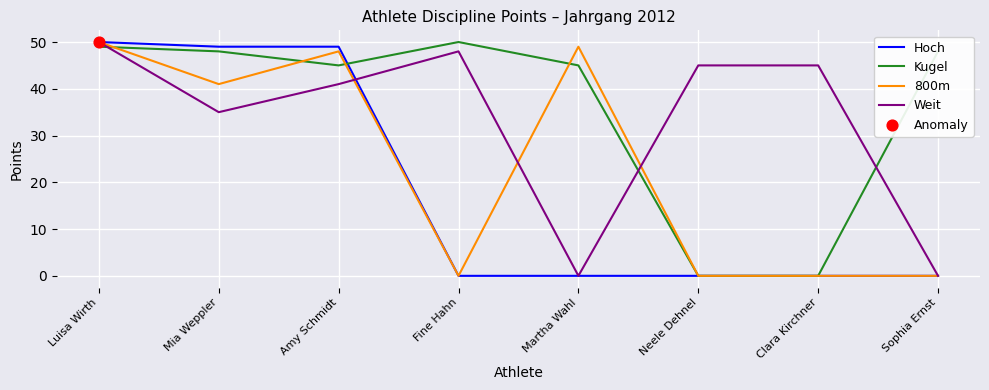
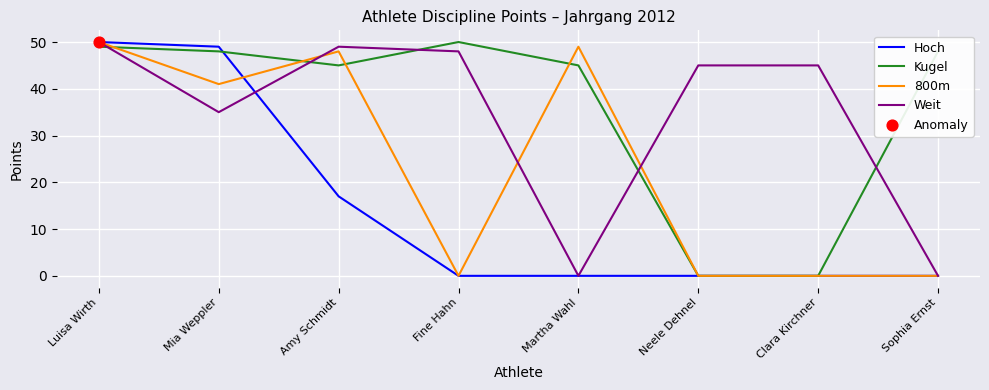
Hoch, Amy Schmidt: 49 -> 17
Weit, Amy Schmidt: 41 -> 49
